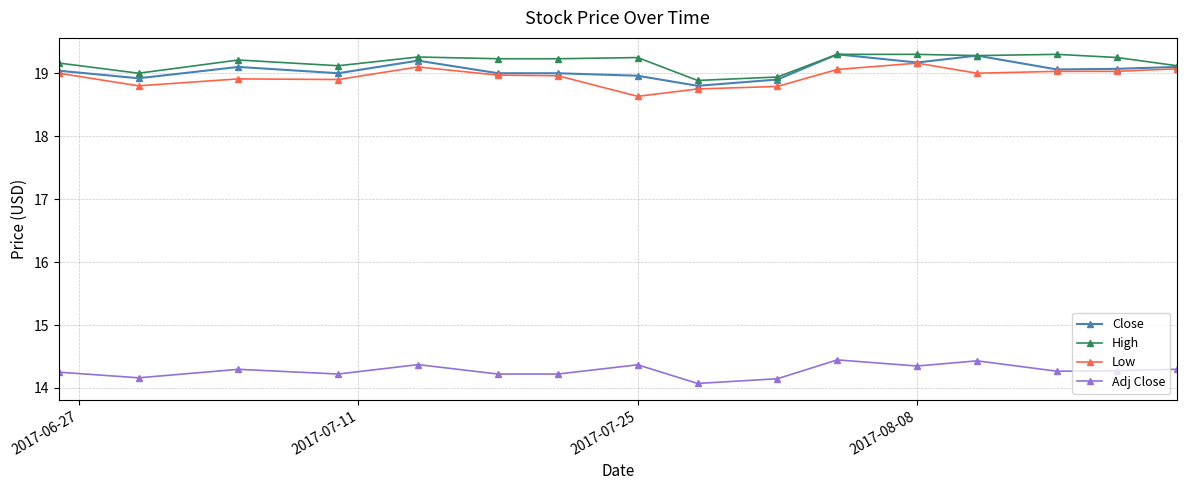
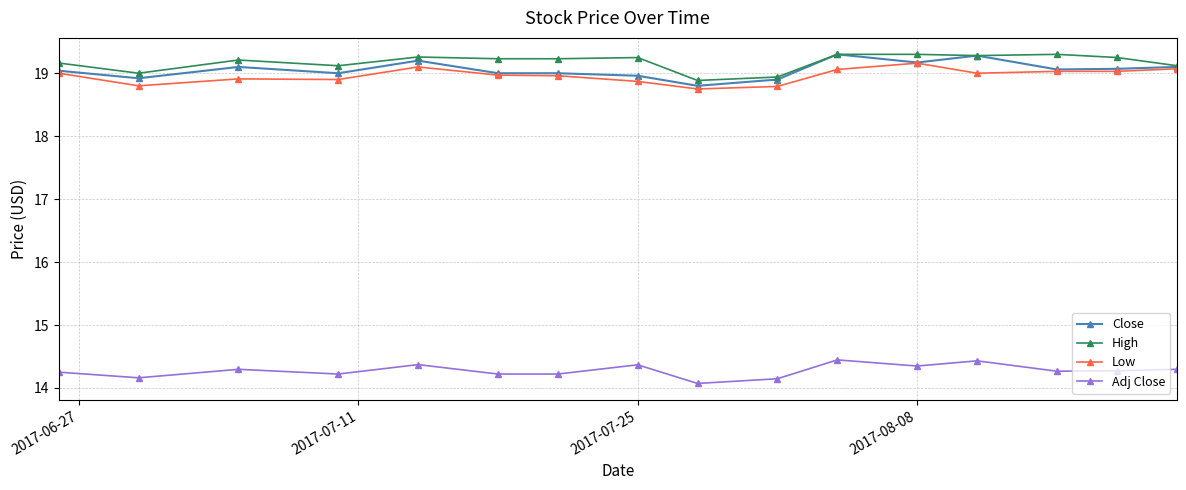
Low, 2017-07-25: 18.6 -> 18.9
